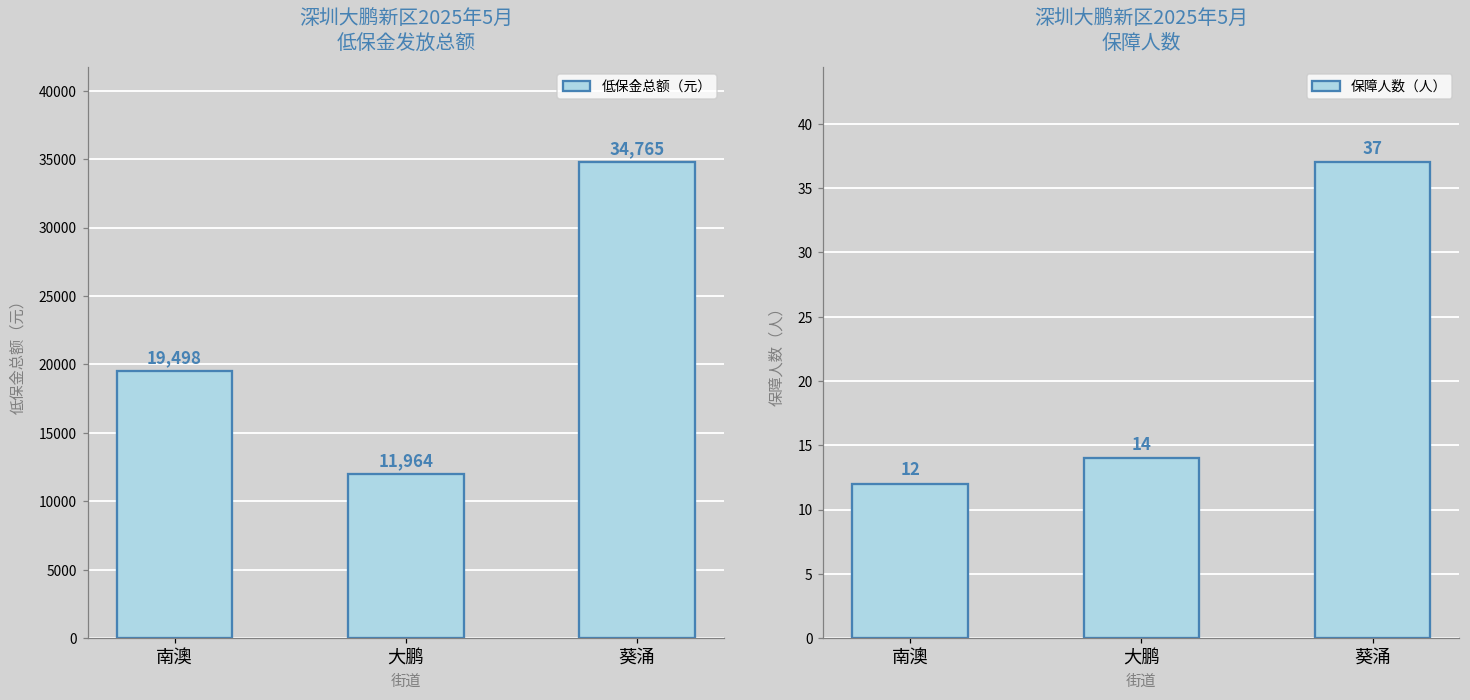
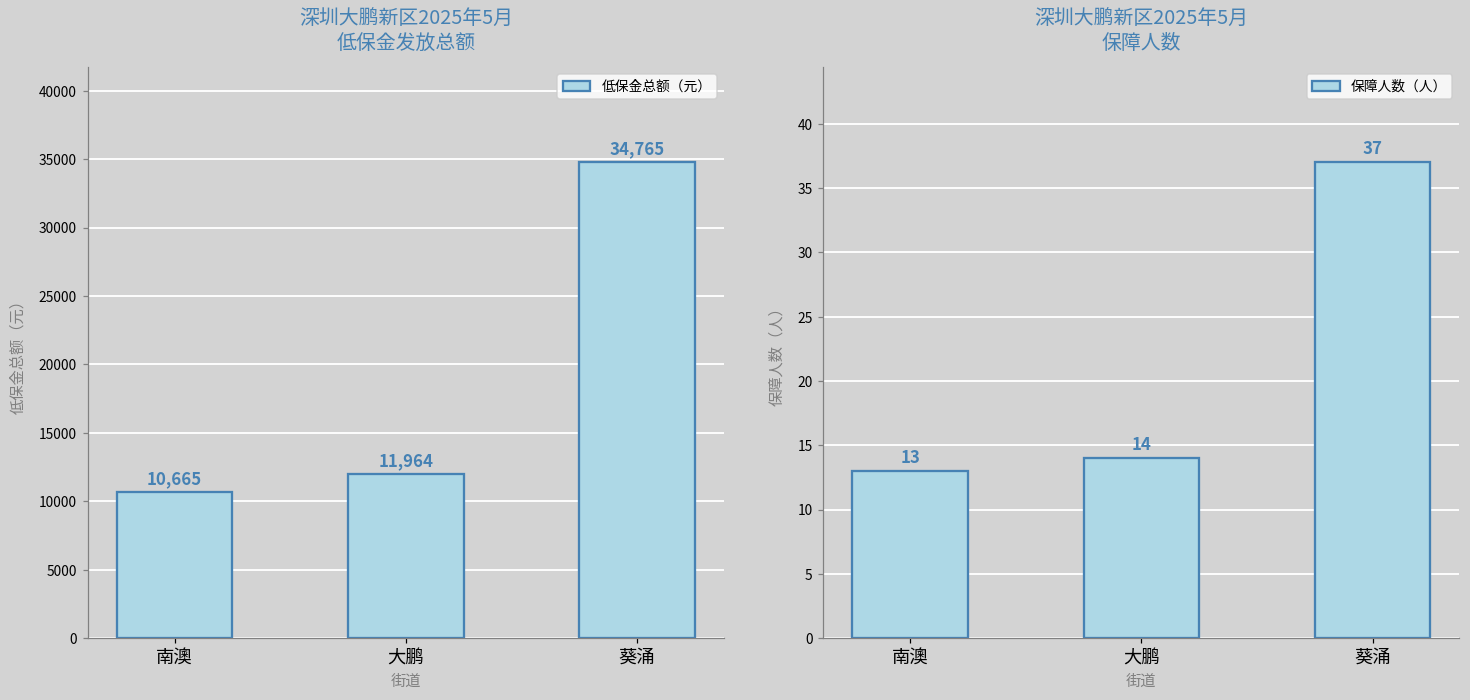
深圳大鹏新区2025年5月 低保金发放总额, 南澳: 19,498 -> 10,665
深圳大鹏新区2025年5月 保障人数, 南澳: 12 -> 13
